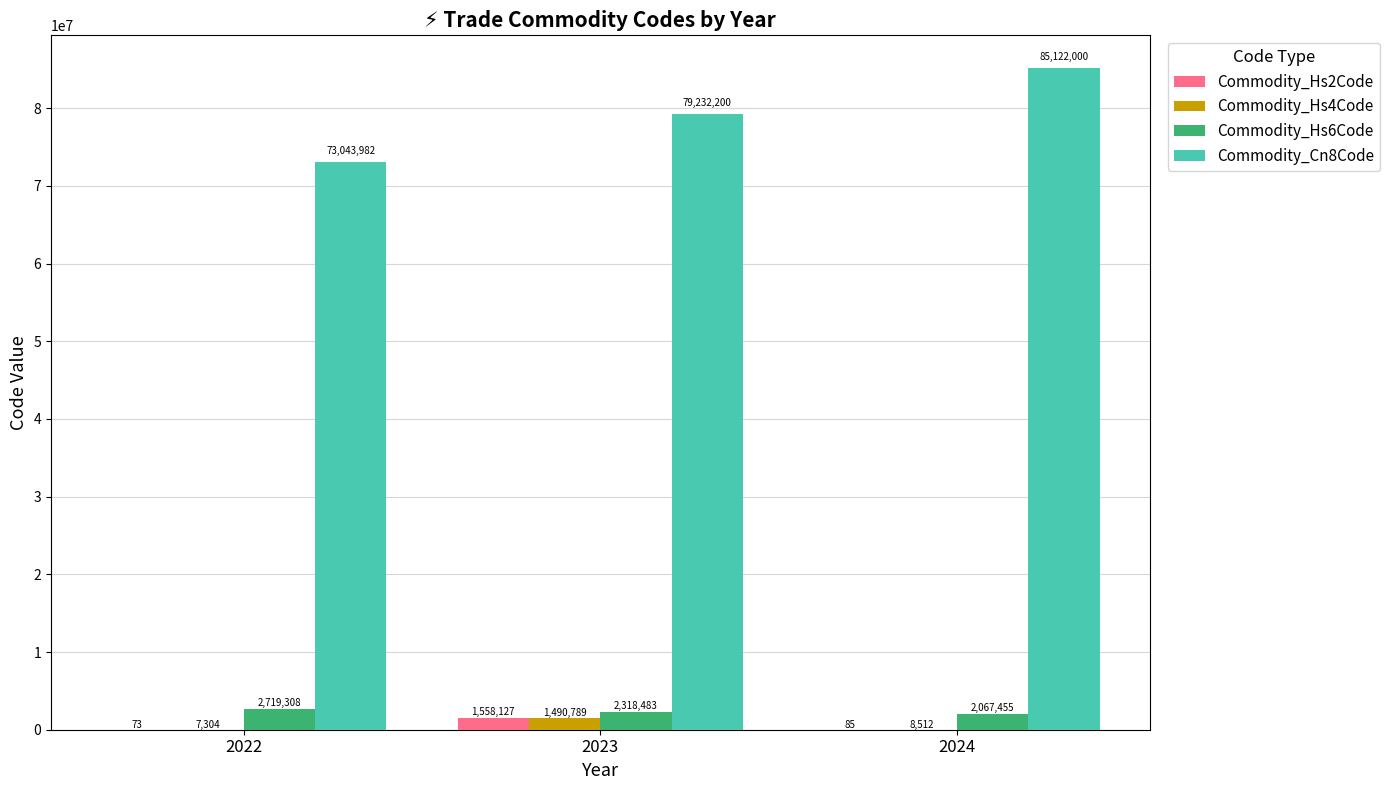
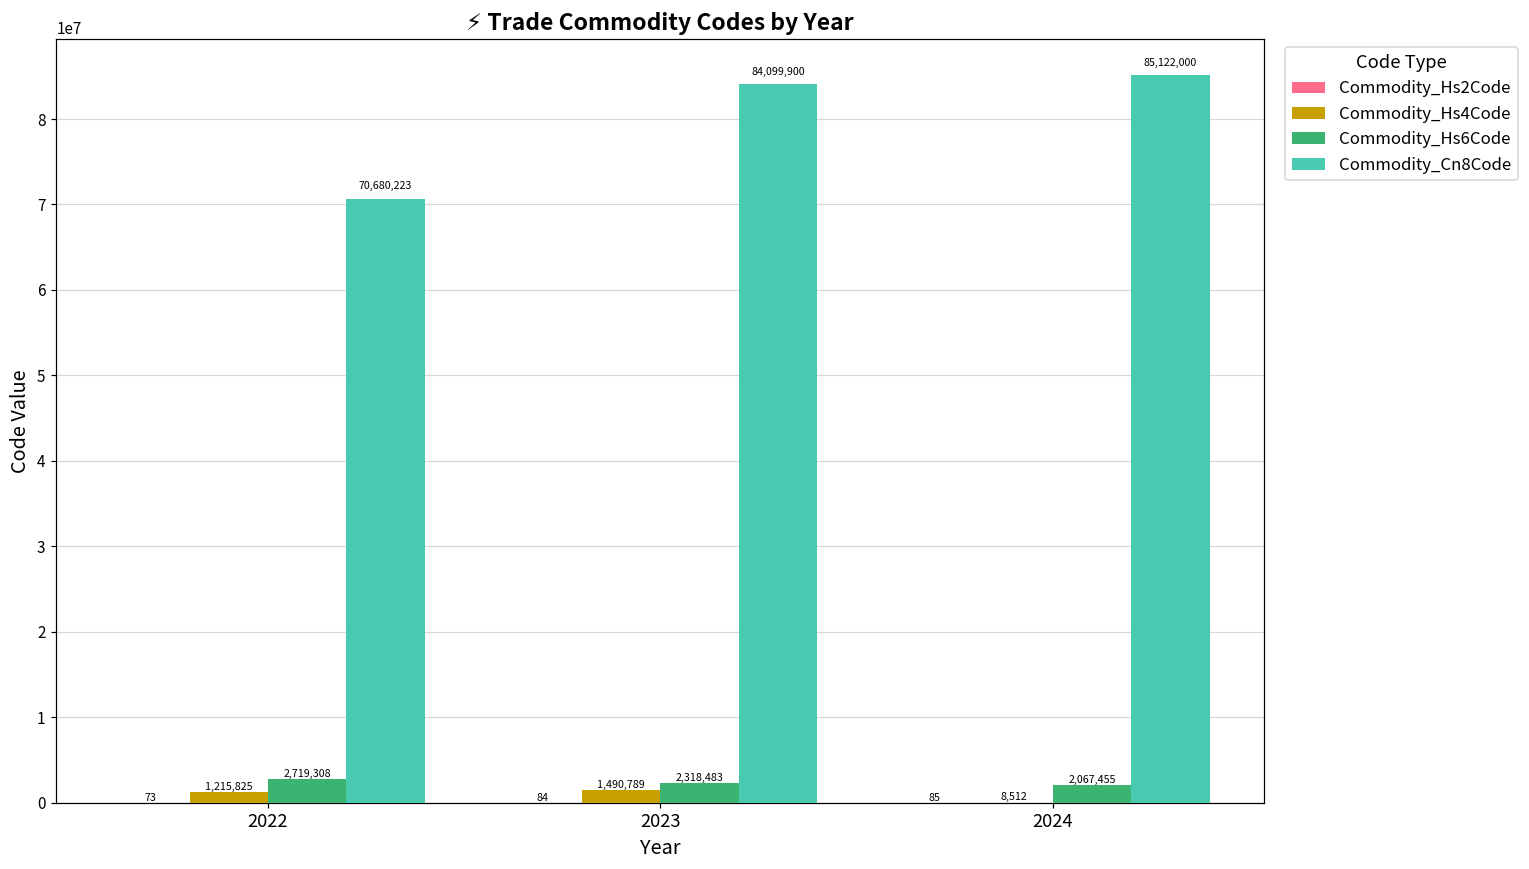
Commodity_Hs4Code, 2022: 7,304 -> 1,215,825
Commodity_Cn8Code, 2022: 73,043,982 -> 70,680,223
Commodity_Hs2Code, 2023: 1,558,127 -> 84
Commodity_Cn8Code, 2023: 79,232,200 -> 84,099,900
